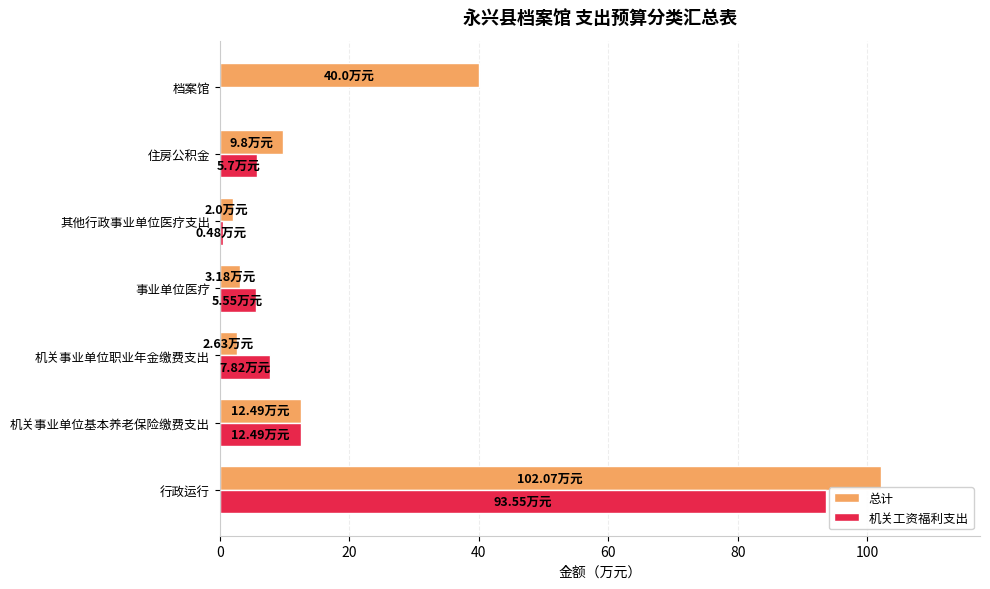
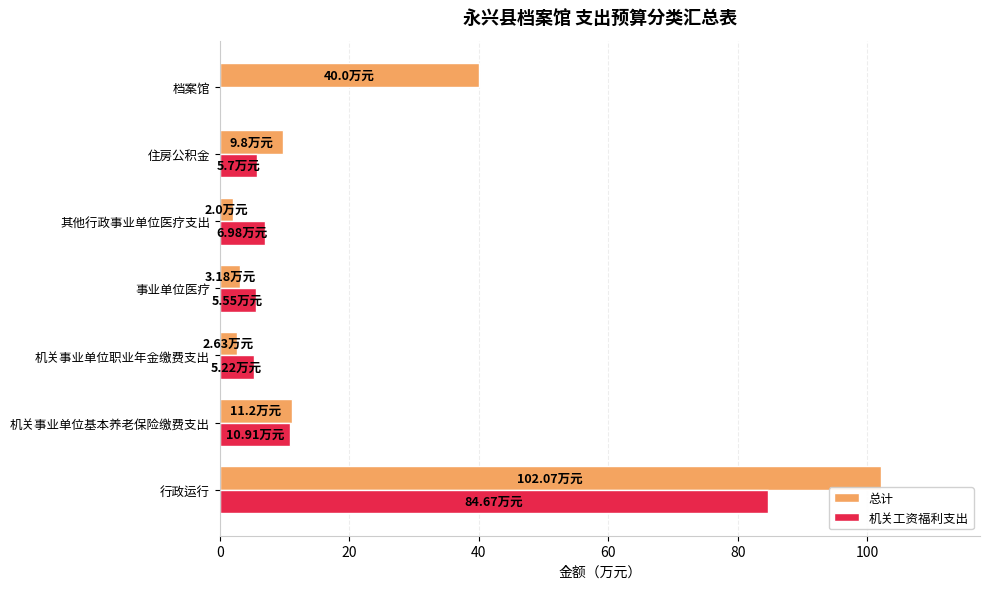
机关工资福利支出, 其他行政事业单位医疗支出: 0.48 -> 6.98
机关工资福利支出, 机关事业单位职业年金缴费支出: 7.82 -> 5.22
总计, 机关事业单位基本养老保险缴费支出: 12.49 -> 11.2
机关工资福利支出, 机关事业单位基本养老保险缴费支出: 12.49 -> 10.91
机关工资福利支出, 行政运行: 93.55 -> 84.67
